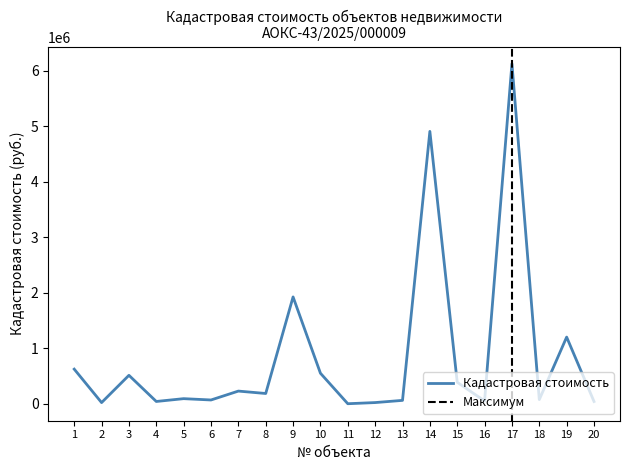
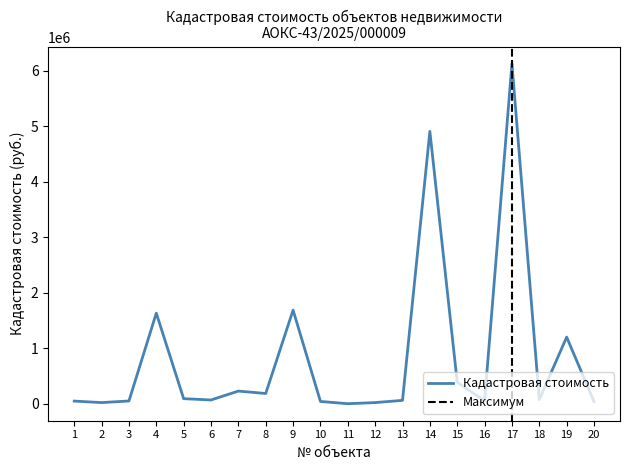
1: 600000 -> 0
3: 500000 -> 100000
4: 0 -> 1600000
9: 1900000 -> 1700000
10: 600000 -> 0
